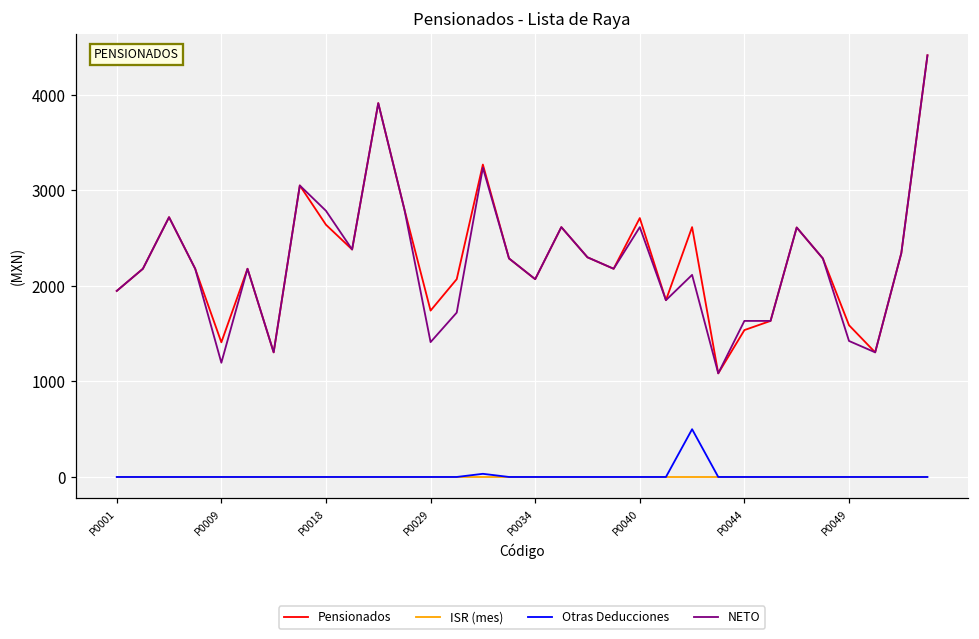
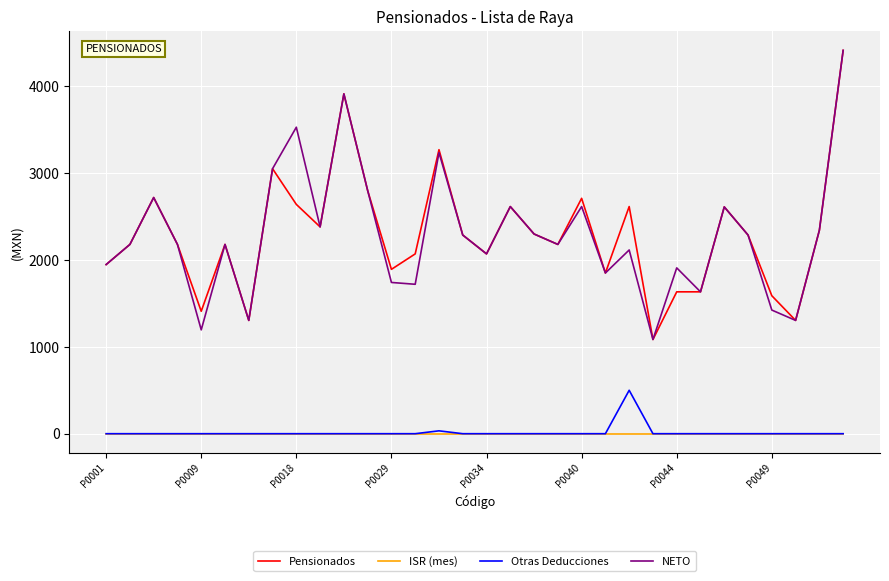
NETO, P0018: 2800 -> 3500
Pensionados, P0029: 1700 -> 1900
NETO, P0029: 1400 -> 1700
Pensionados, P0044: 1500 -> 1600
NETO, P0044: 1600 -> 1900
